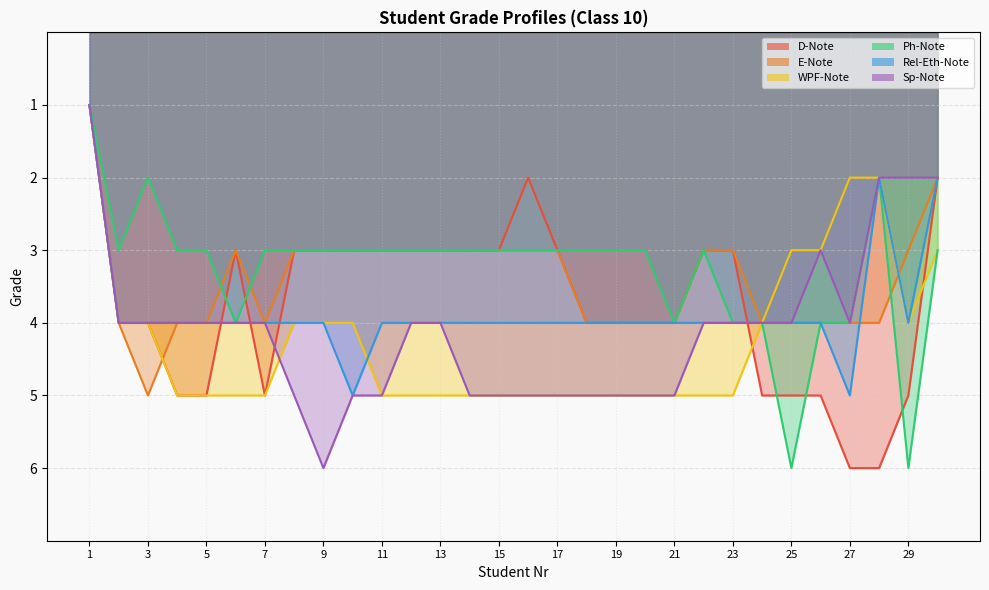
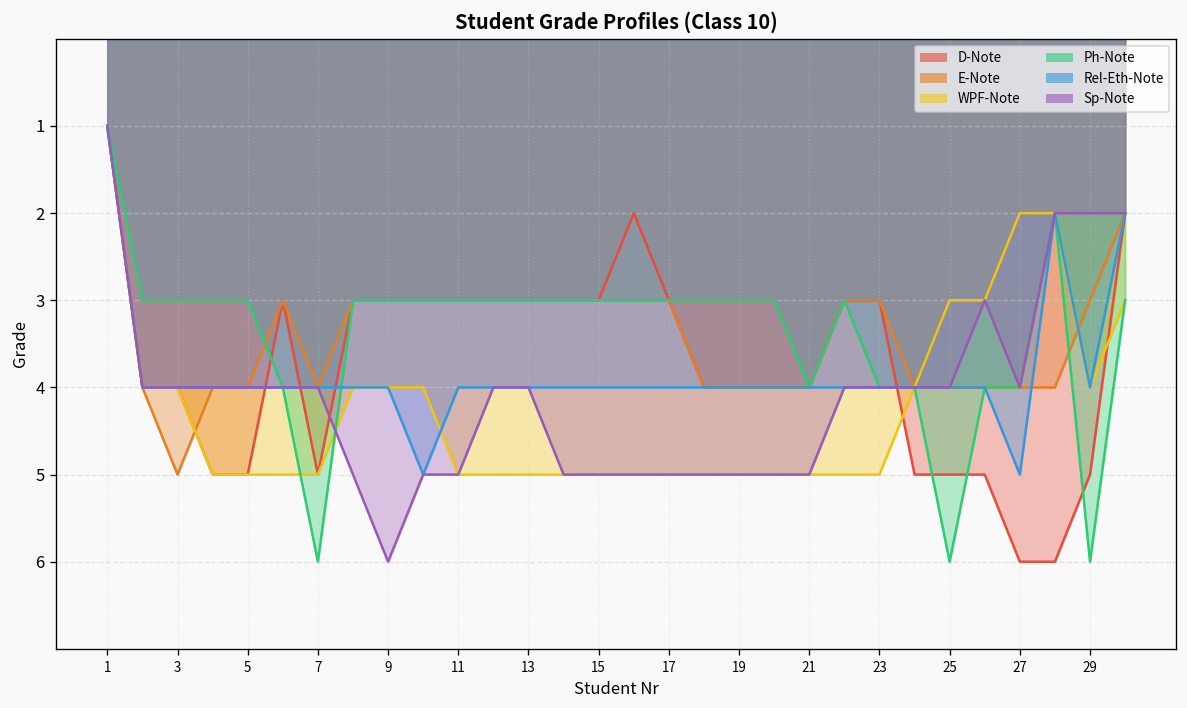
Ph-Note, 3: 2 -> 3
Ph-Note, 7: 3 -> 6
